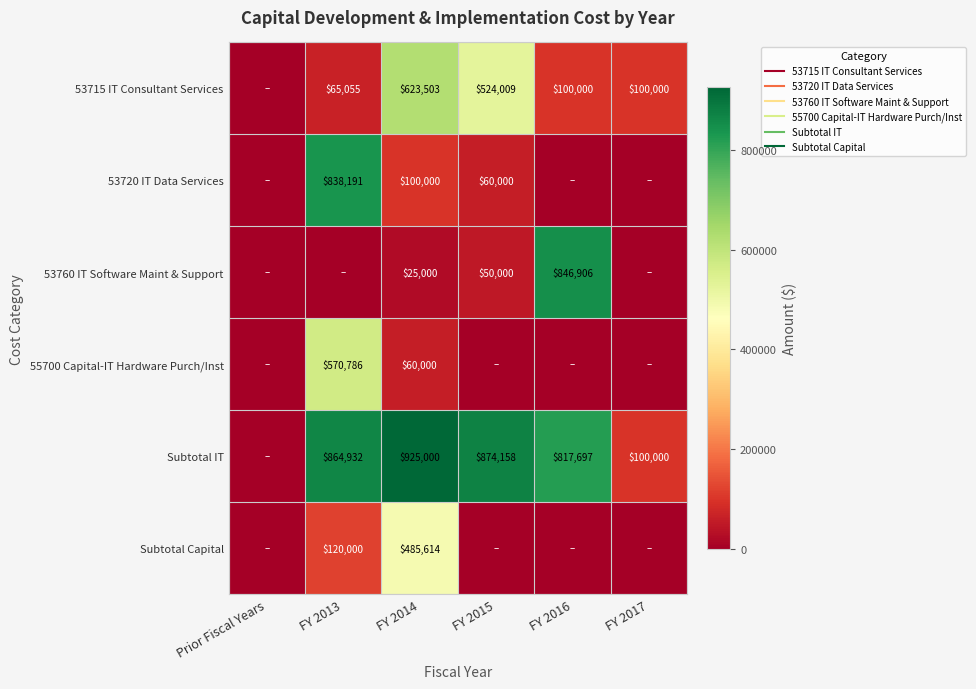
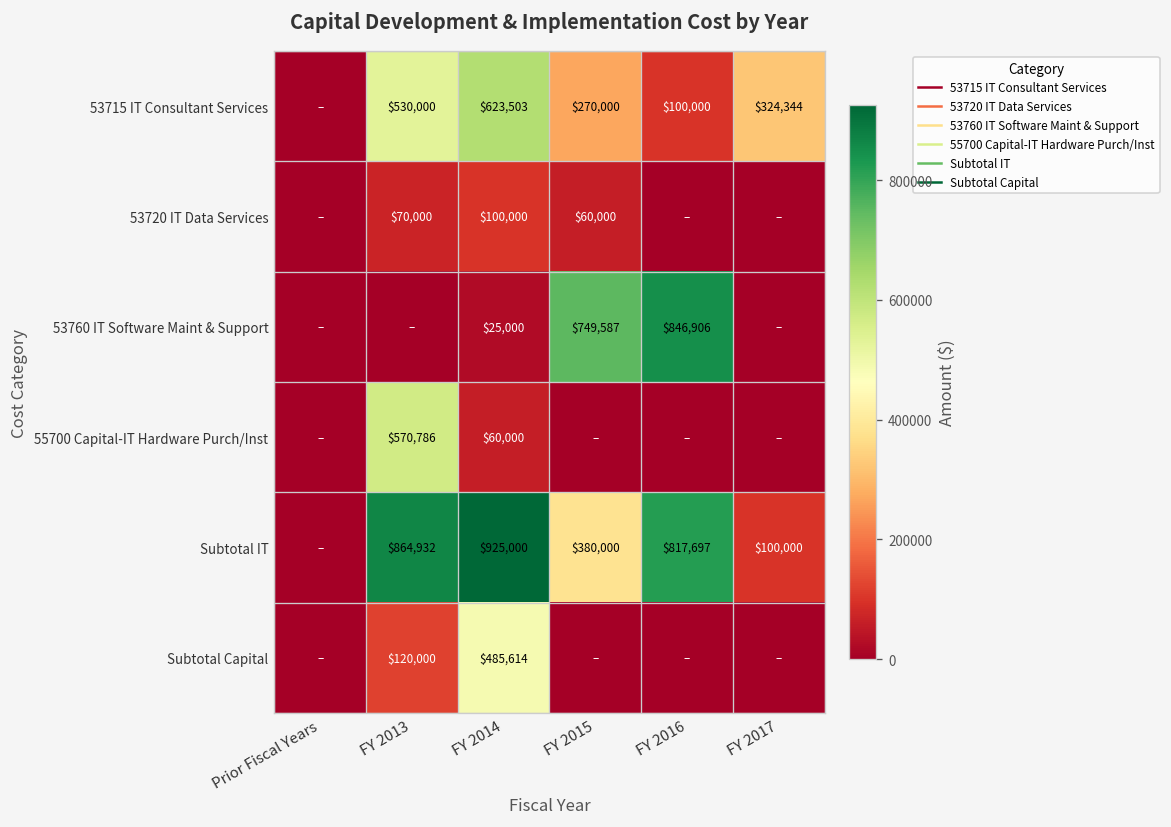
53715 IT Consultant Services, FY 2013: $65,055 -> $530,000
53715 IT Consultant Services, FY 2015: $524,009 -> $270,000
53715 IT Consultant Services, FY 2017: $100,000 -> $324,344
53720 IT Data Services, FY 2013: $838,191 -> $70,000
53760 IT Software Maint & Support, FY 2015: $50,000 -> $749,587
Subtotal IT, FY 2015: $874,158 -> $380,000
